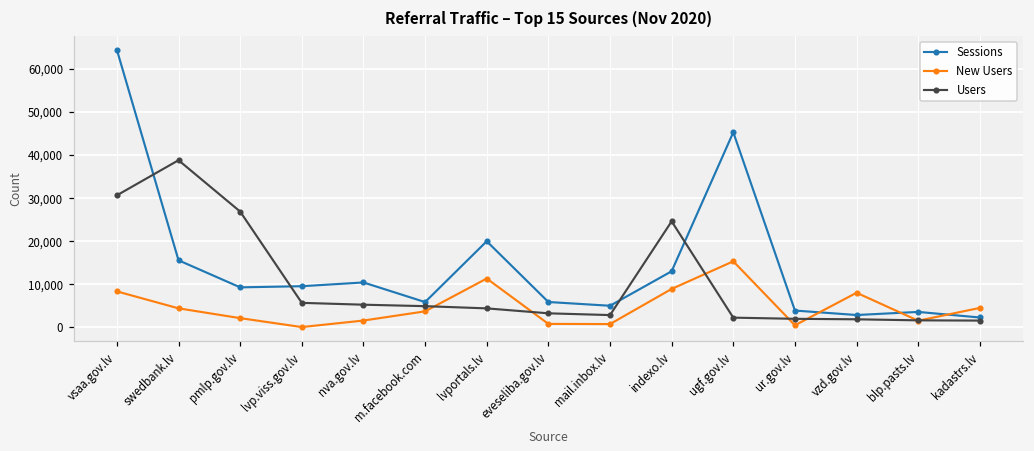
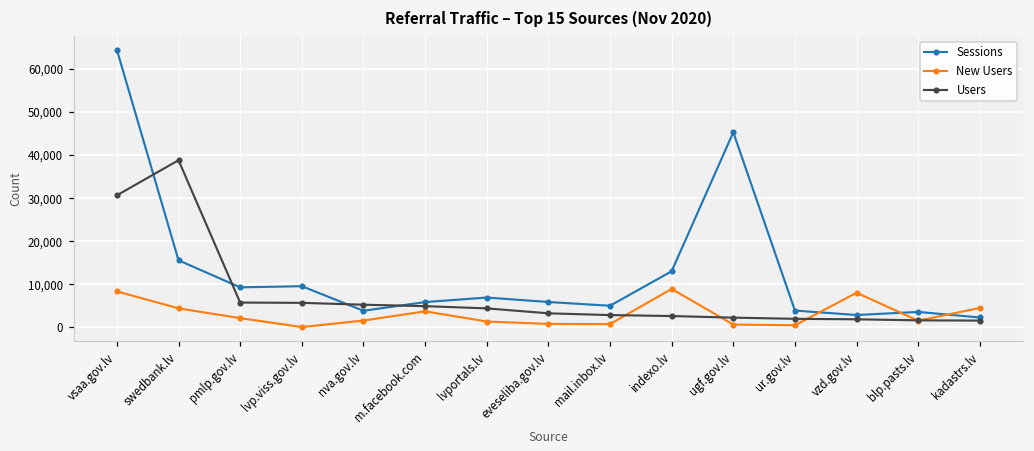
Users, pmlp.gov.lv: 27,000 -> 6,000
Sessions, nva.gov.lv: 10,000 -> 4,000
Sessions, lvportals.lv: 20,000 -> 7,000
New Users, lvportals.lv: 11,000 -> 1,000
Users, indexo.lv: 25,000 -> 3,000
New Users, ugf.gov.lv: 15,000 -> 1,000
